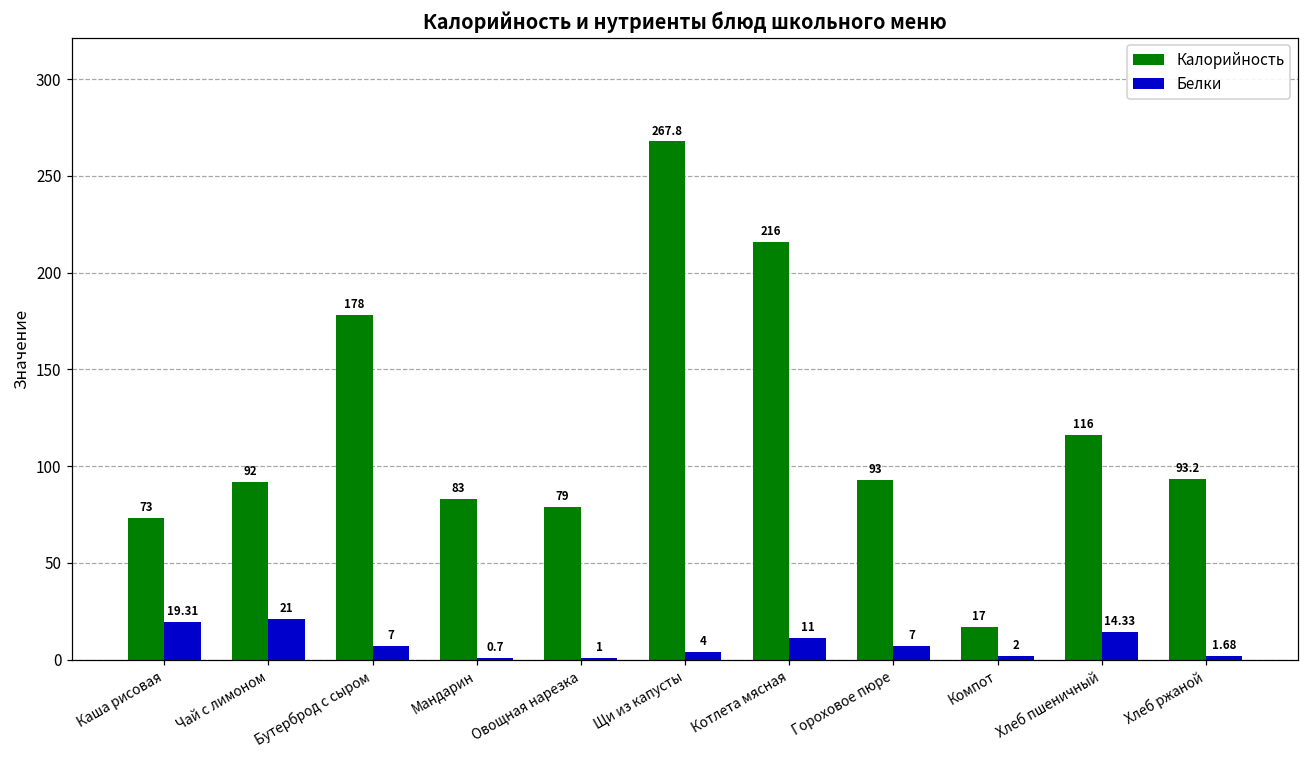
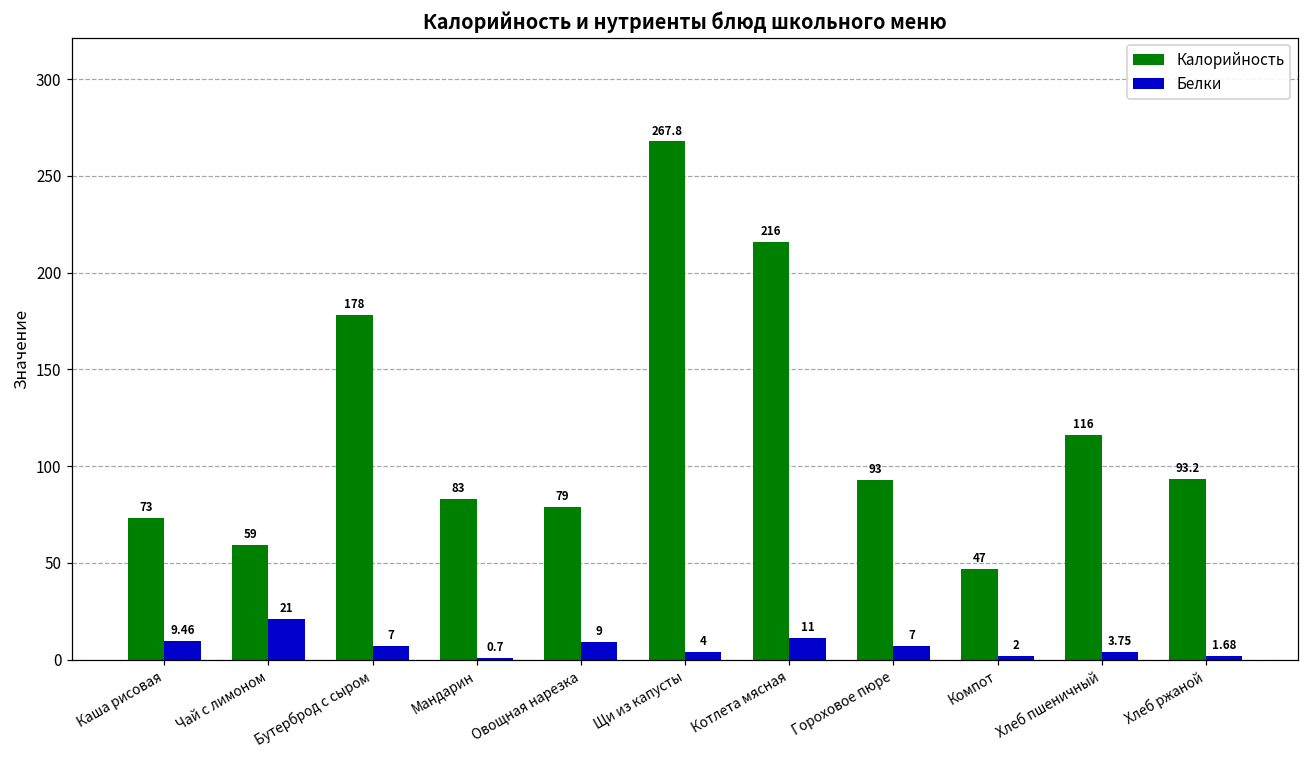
Белки, Каша рисовая: 19.31 -> 9.46
Калорийность, Чай с лимоном: 92 -> 59
Белки, Овощная нарезка: 1 -> 9
Калорийность, Компот: 17 -> 47
Белки, Хлеб пшеничный: 14.33 -> 3.75
